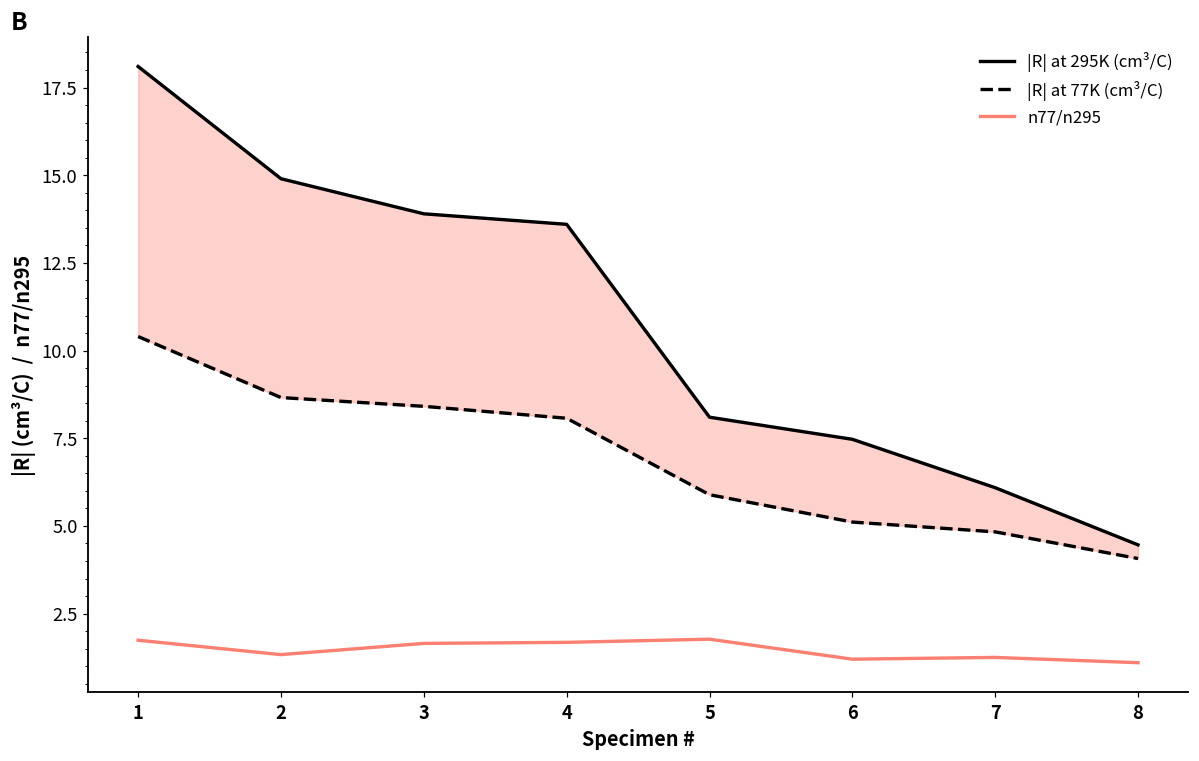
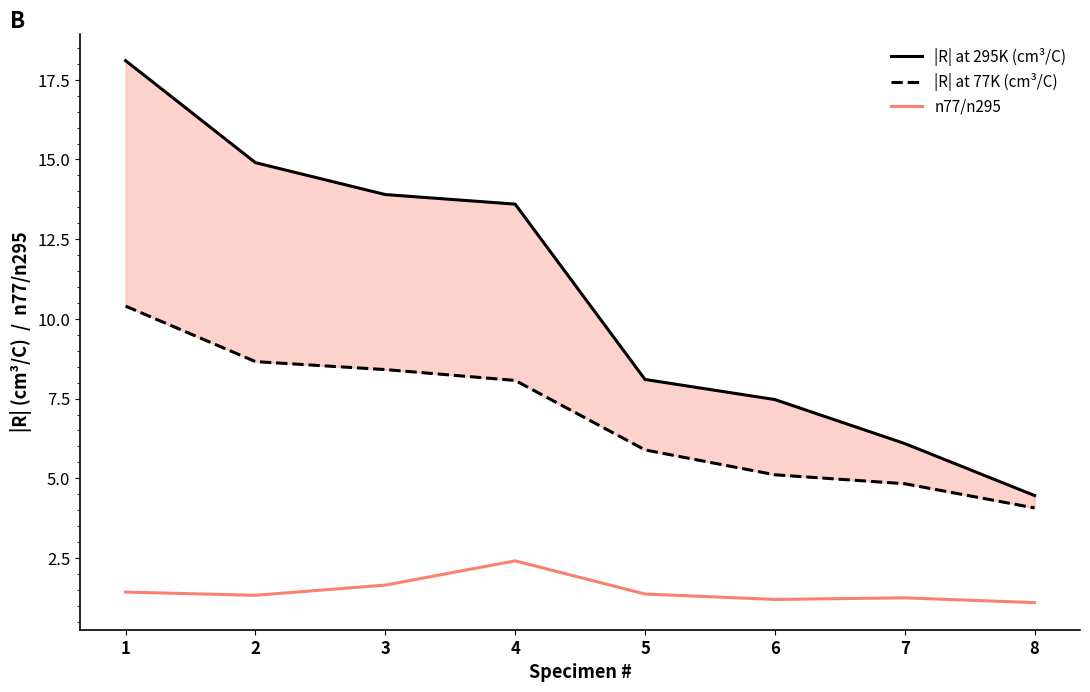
n77/n295, 1: 1.7 -> 1.4
n77/n295, 4: 1.7 -> 2.4
n77/n295, 5: 1.8 -> 1.4
